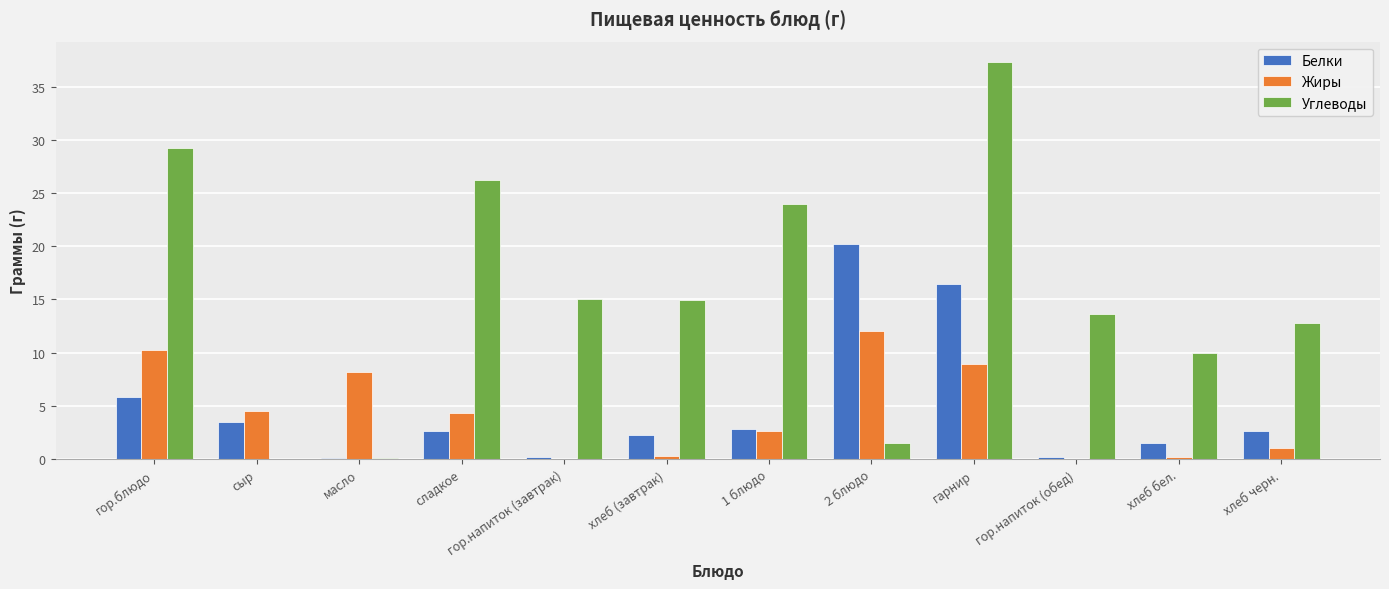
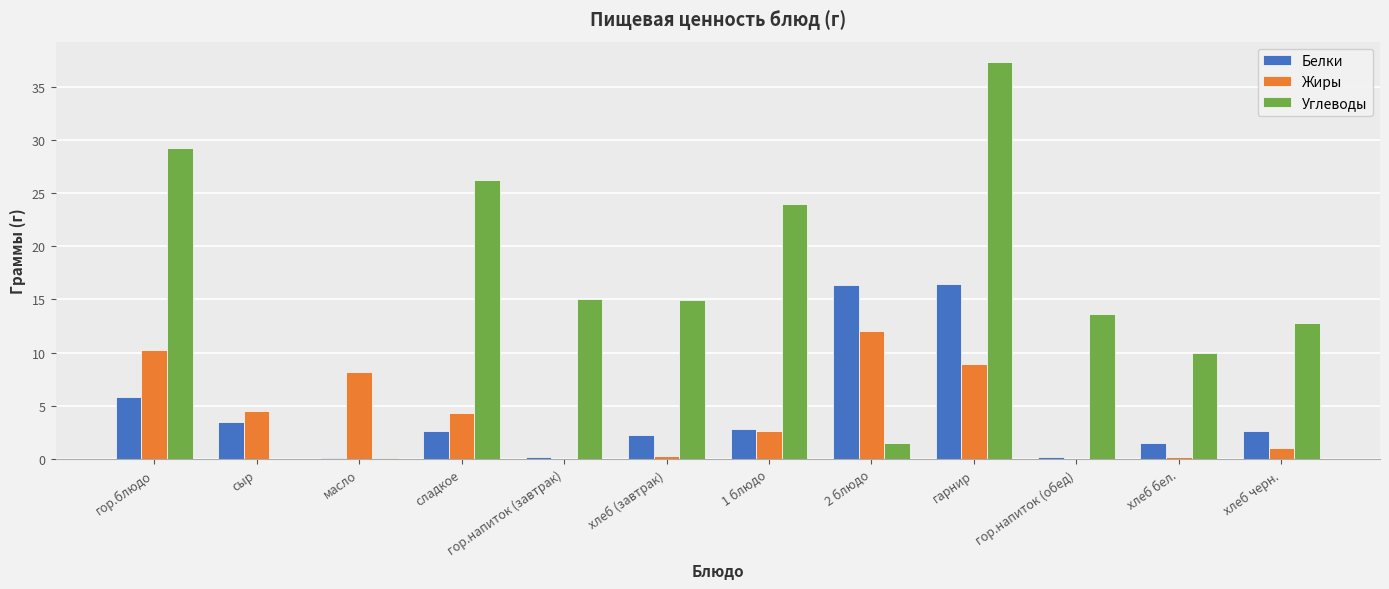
Белки, 2 блюдо: 20.2 -> 16.4
